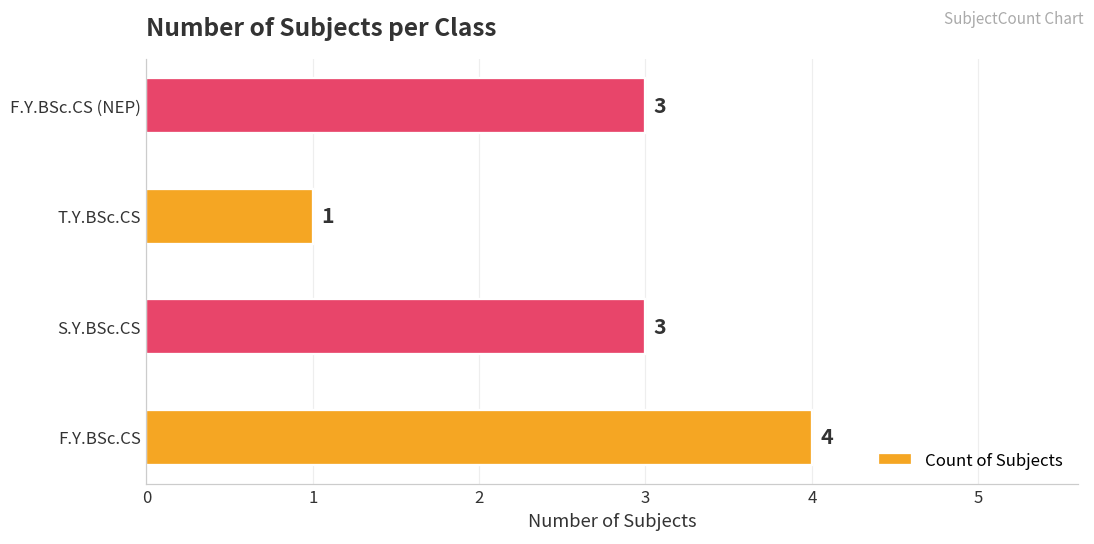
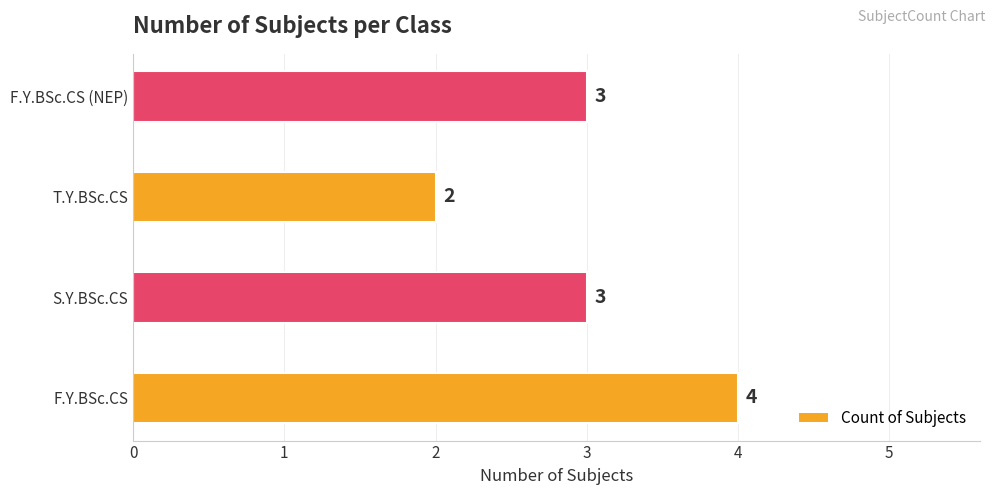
T.Y.BSc.CS: 1 -> 2
